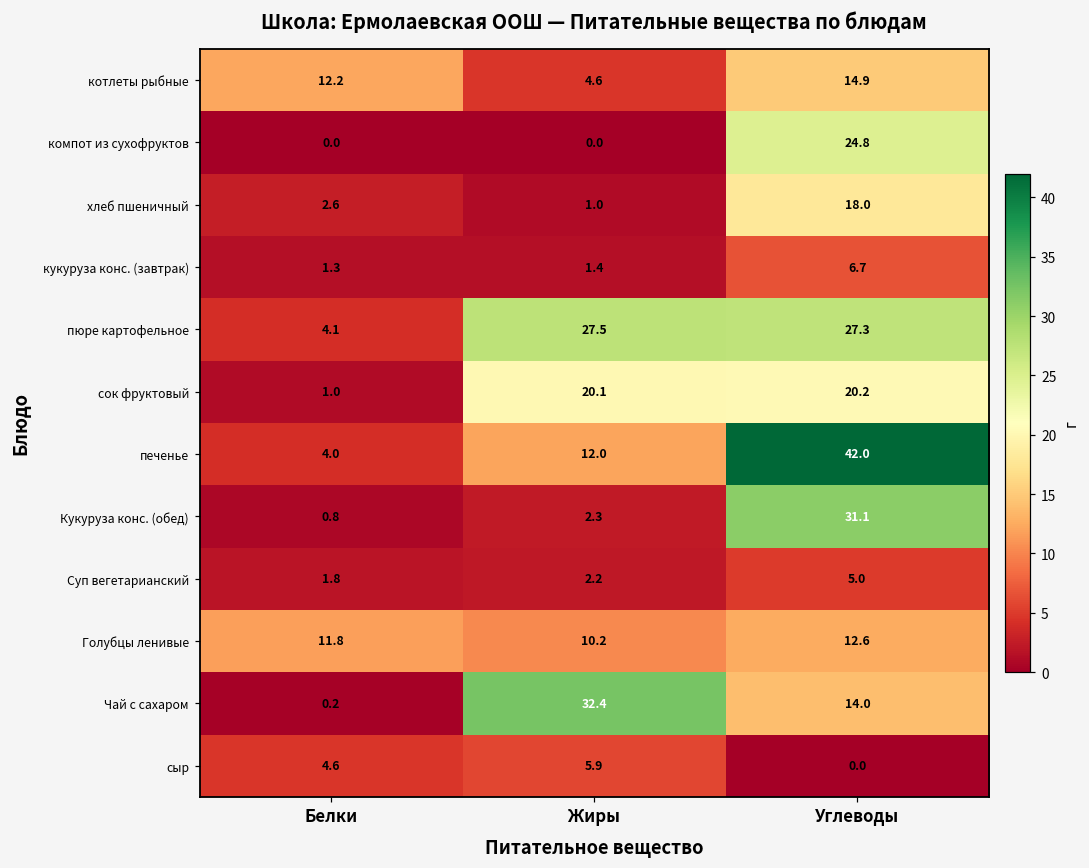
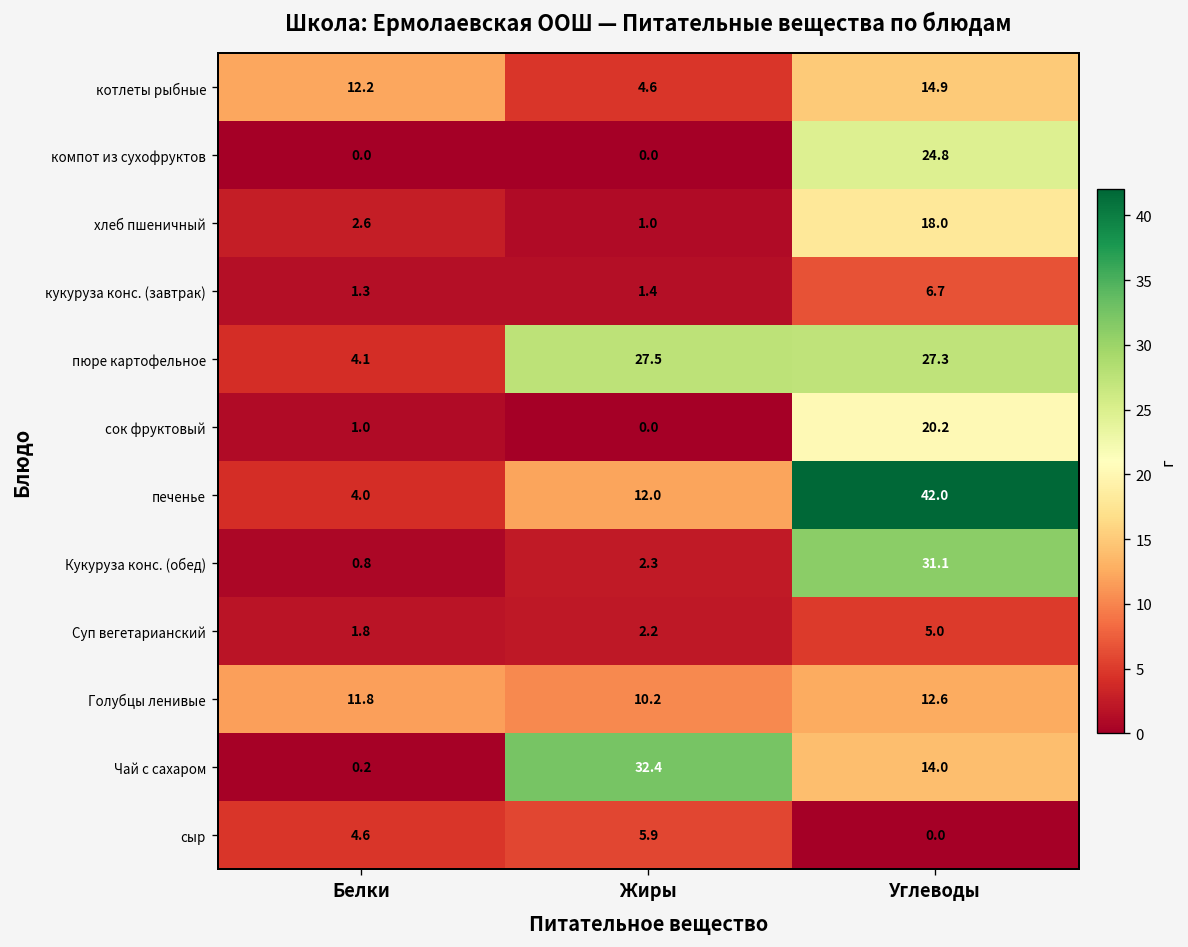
сок фруктовый, Жиры: 20.1 -> 0.0
